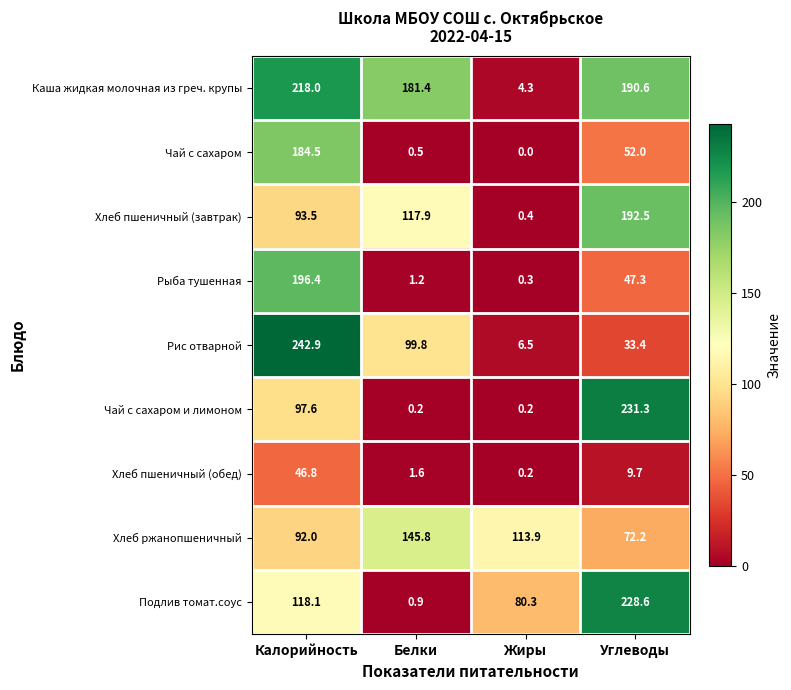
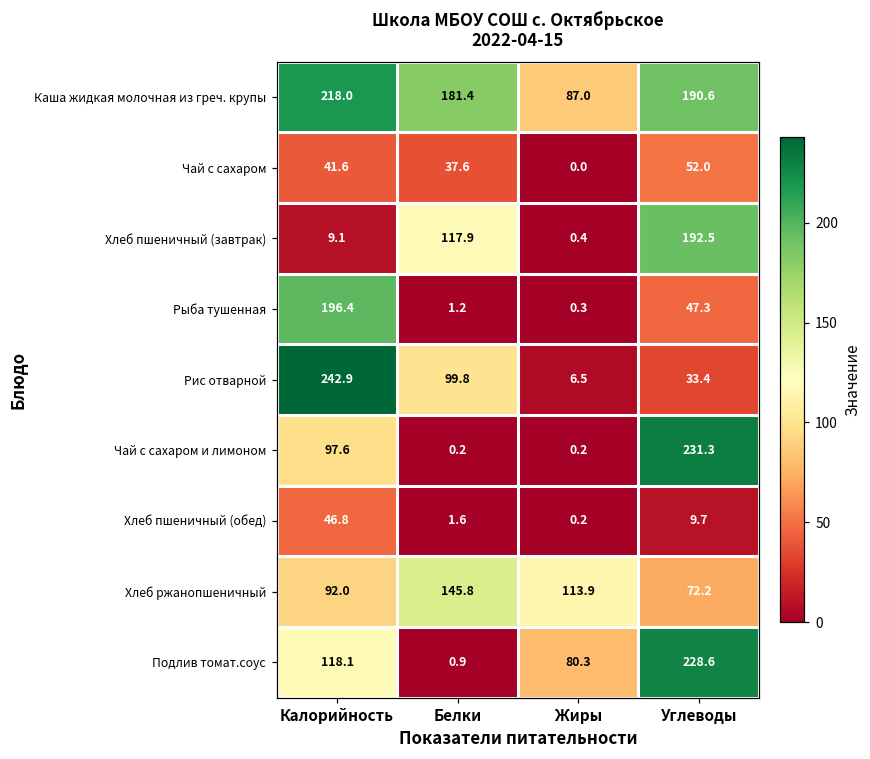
Каша жидкая молочная из греч. крупы, Жиры: 4.3 -> 87.0
Чай с сахаром, Калорийность: 184.5 -> 41.6
Чай с сахаром, Белки: 0.5 -> 37.6
Хлеб пшеничный (завтрак), Калорийность: 93.5 -> 9.1
